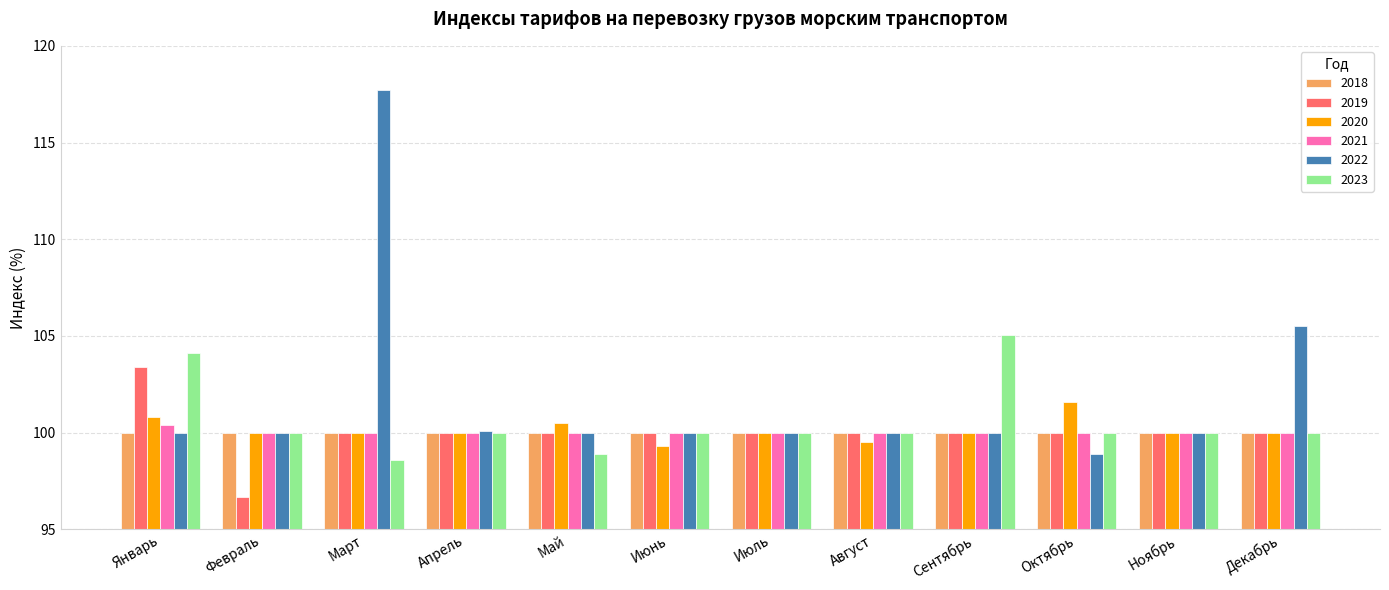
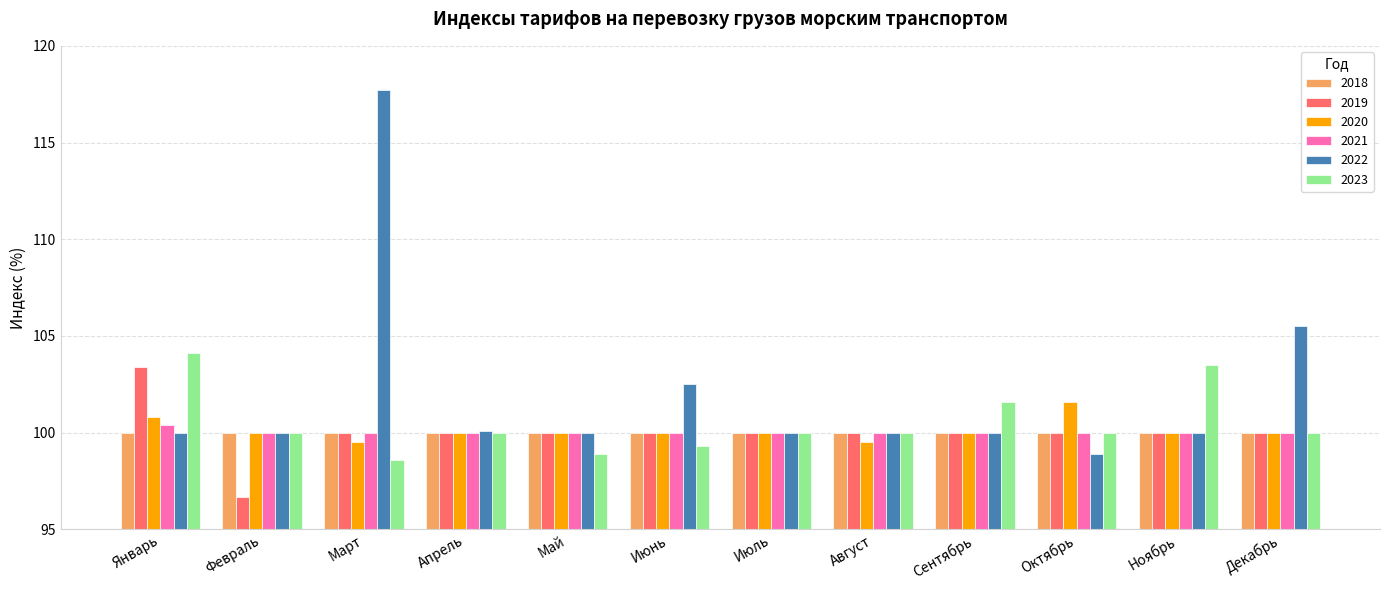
2020, Март: 100.0 -> 99.5
2020, Май: 100.5 -> 100.0
2020, Июнь: 99.3 -> 100.0
2022, Июнь: 100.0 -> 102.5
2023, Июнь: 100.0 -> 99.3
2023, Сентябрь: 105.0 -> 101.6
2023, Ноябрь: 100.0 -> 103.5
